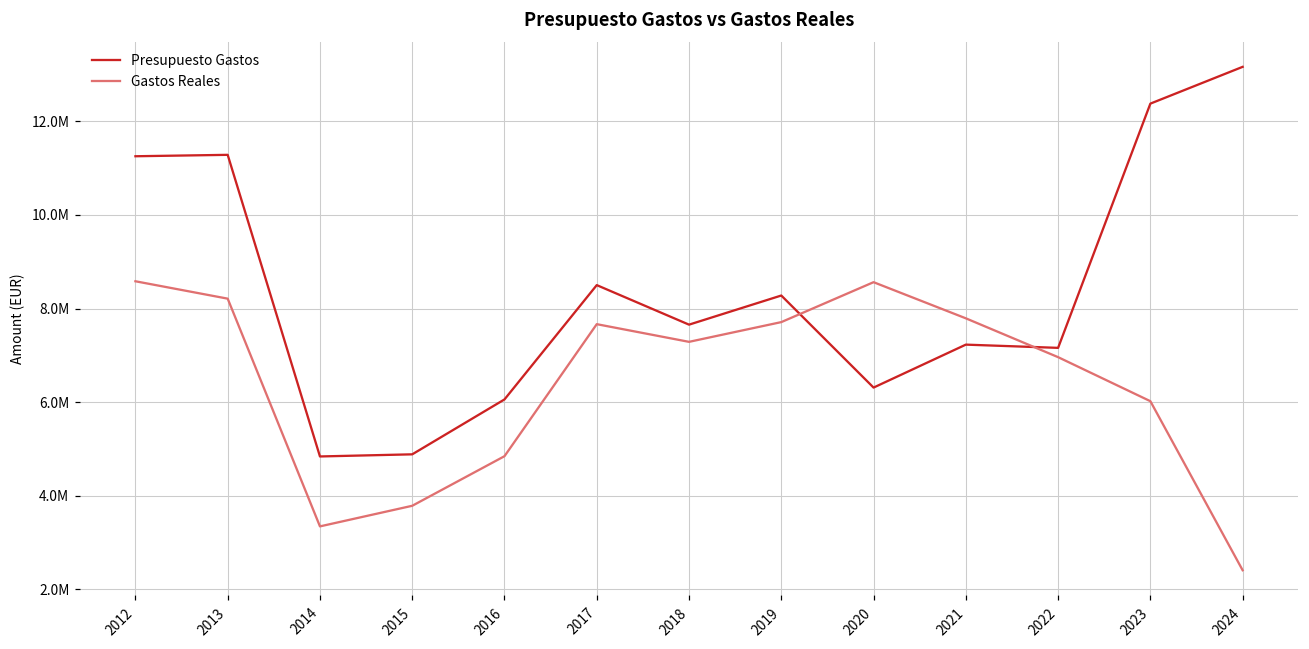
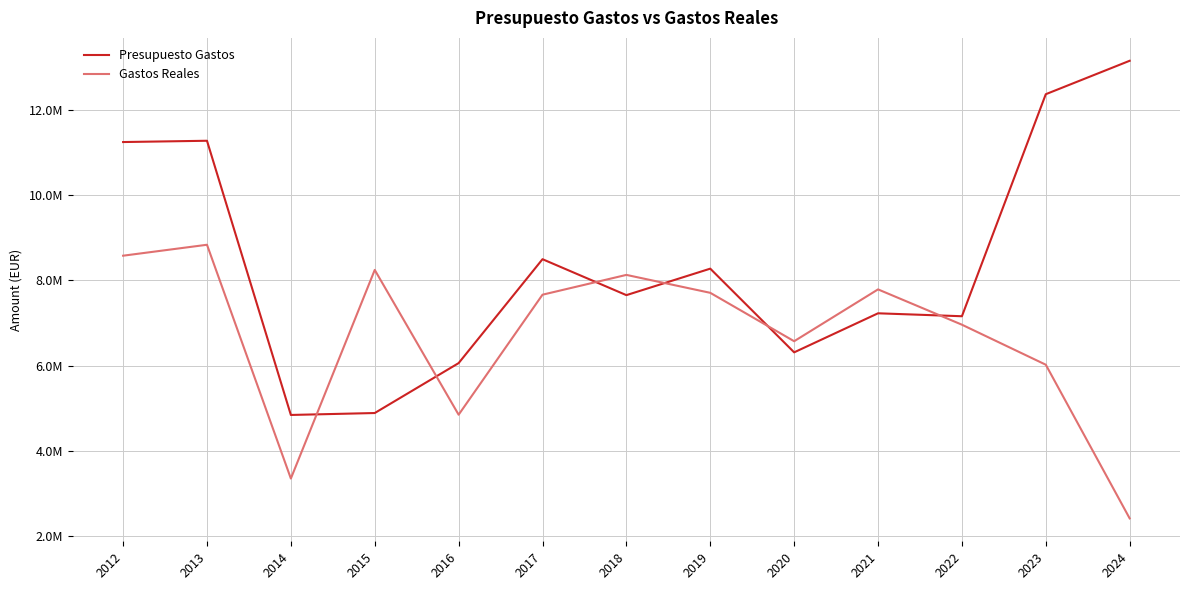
Gastos Reales, 2013: 8200000 -> 8800000
Gastos Reales, 2015: 3800000 -> 8200000
Gastos Reales, 2018: 7300000 -> 8100000
Gastos Reales, 2020: 8600000 -> 6600000
